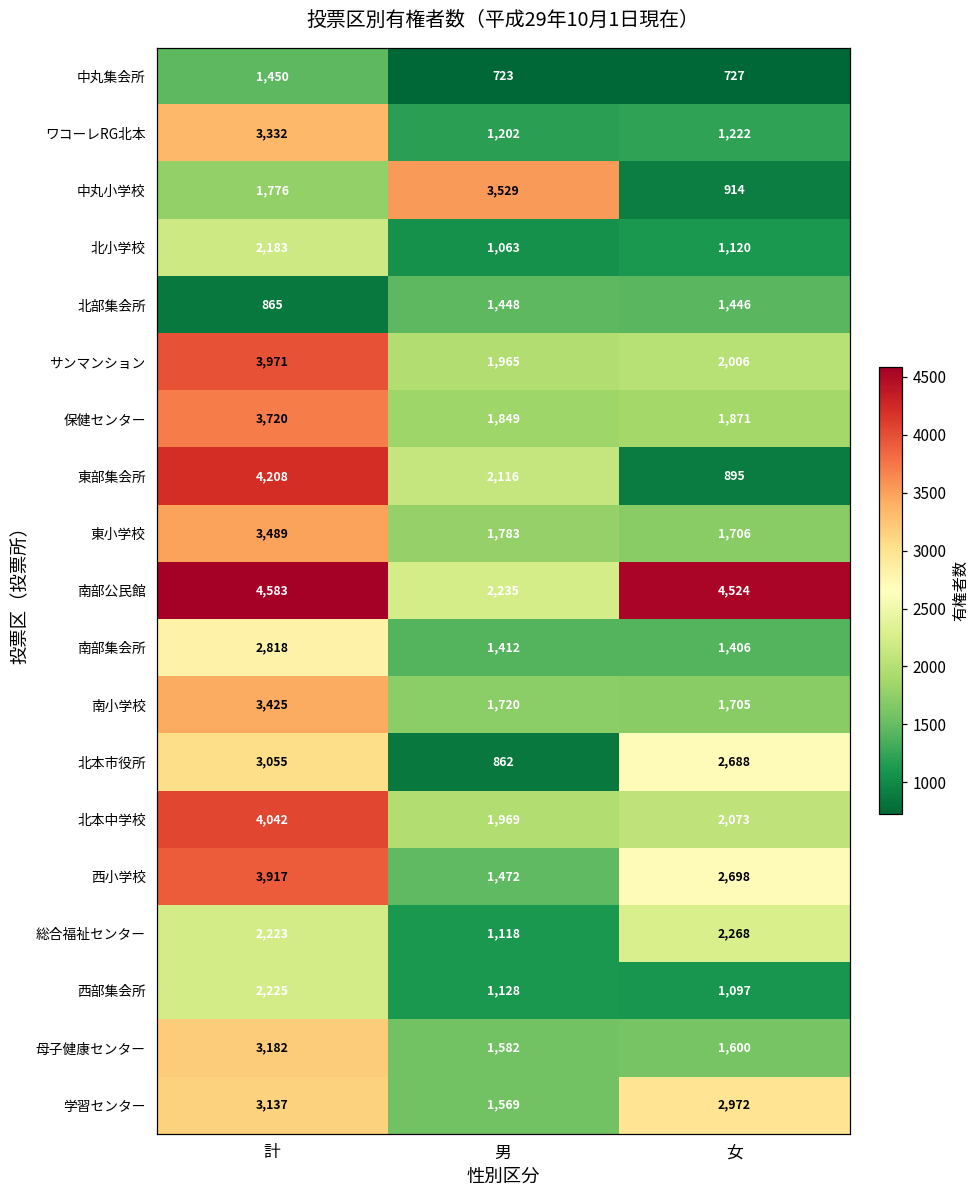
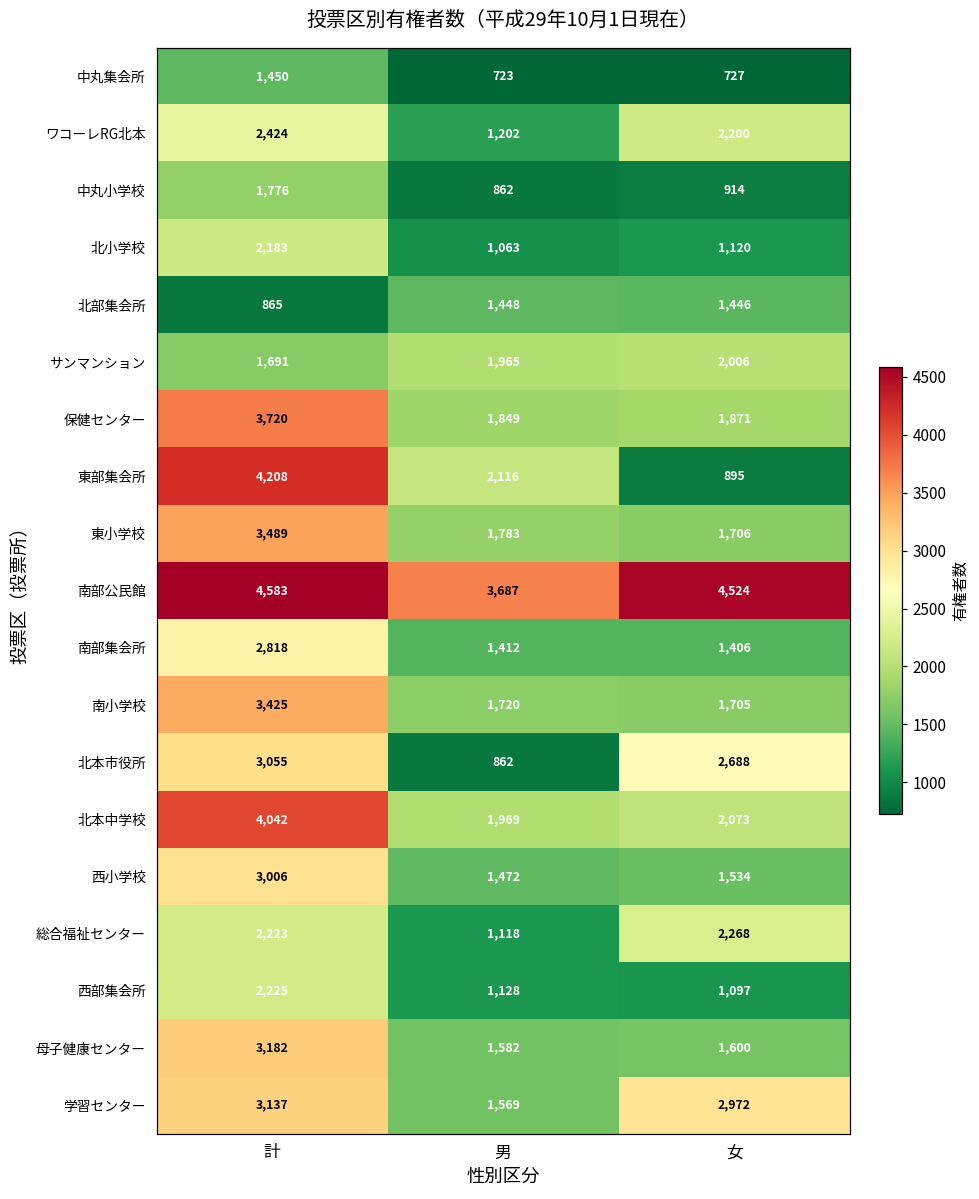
ワコーレRG北本, 計: 3,332 -> 2,424
ワコーレRG北本, 女: 1,222 -> 2,200
中丸小学校, 男: 3,529 -> 862
サンマンション, 計: 3,971 -> 1,691
南部公民館, 男: 2,235 -> 3,687
西小学校, 計: 3,917 -> 3,006
西小学校, 女: 2,698 -> 1,534
